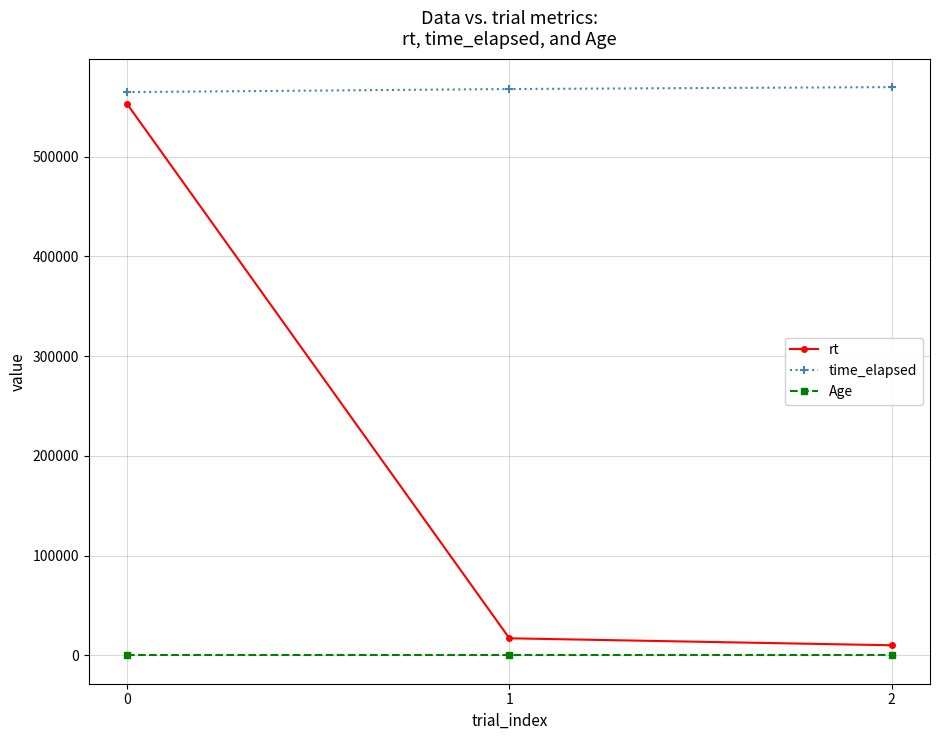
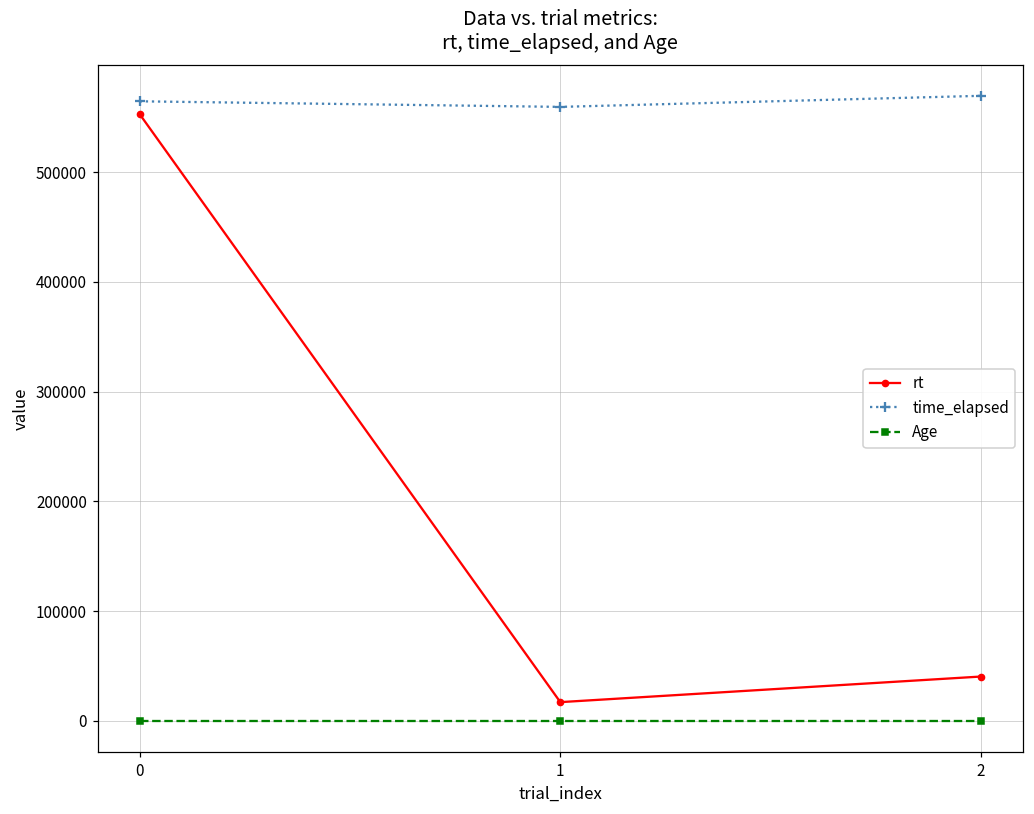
time_elapsed, 1: 570000 -> 560000
rt, 2: 10000 -> 40000
